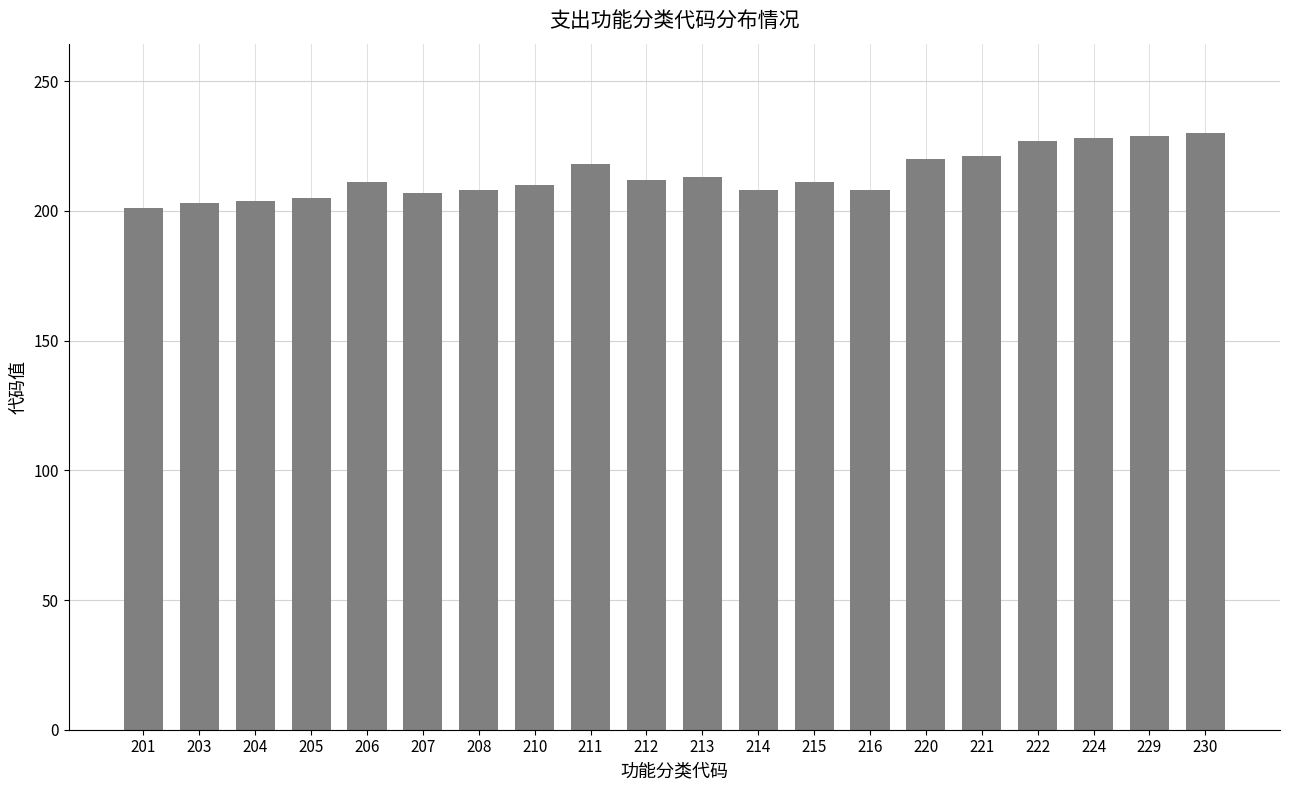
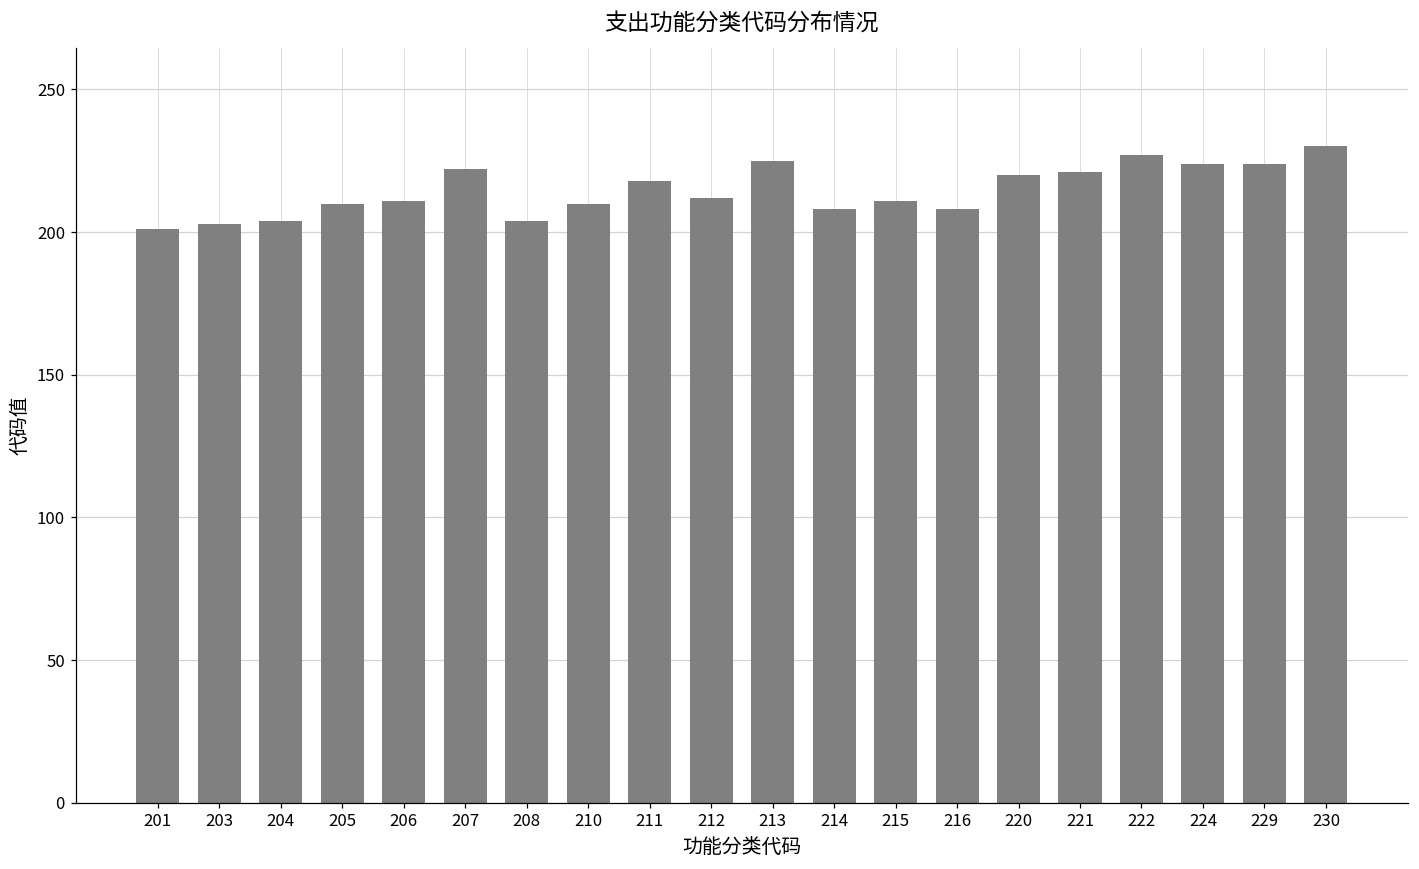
205: 205 -> 210
207: 207 -> 222
208: 208 -> 204
213: 213 -> 225
224: 228 -> 224
229: 229 -> 224
